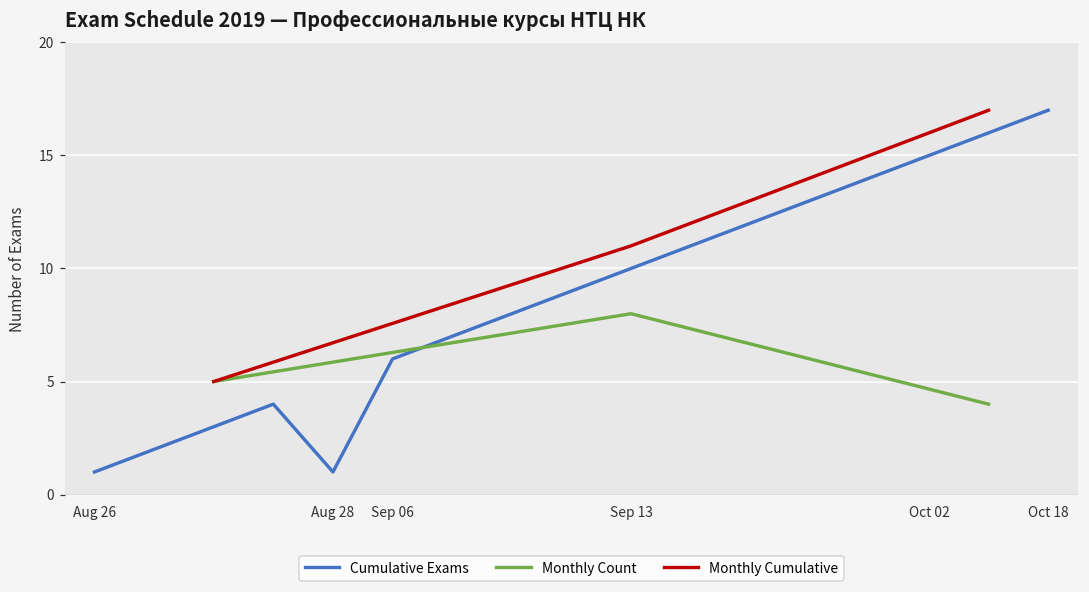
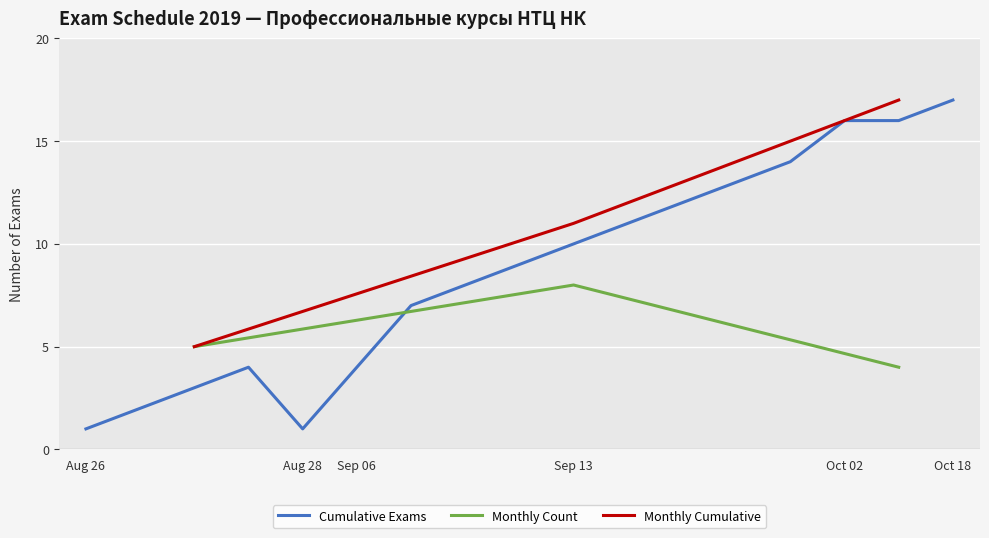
Cumulative Exams, Sep 06: 6 -> 4
Cumulative Exams, Oct 02: 15 -> 16
